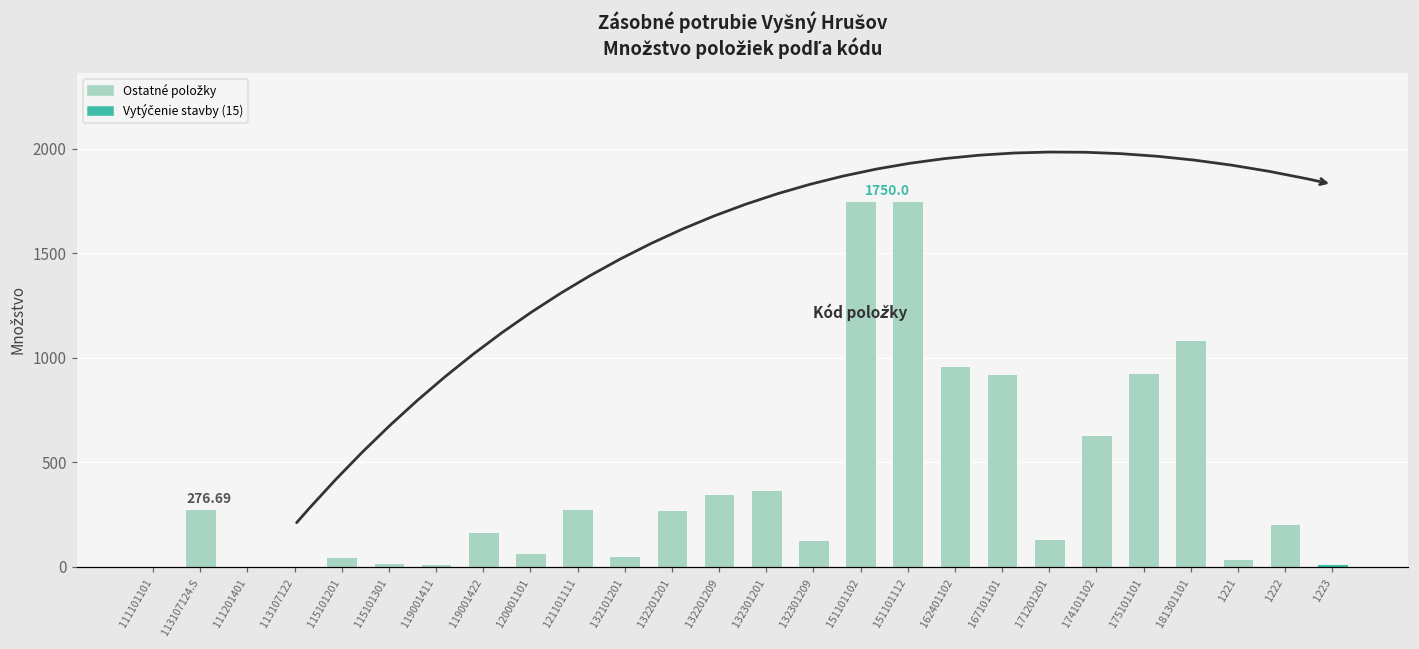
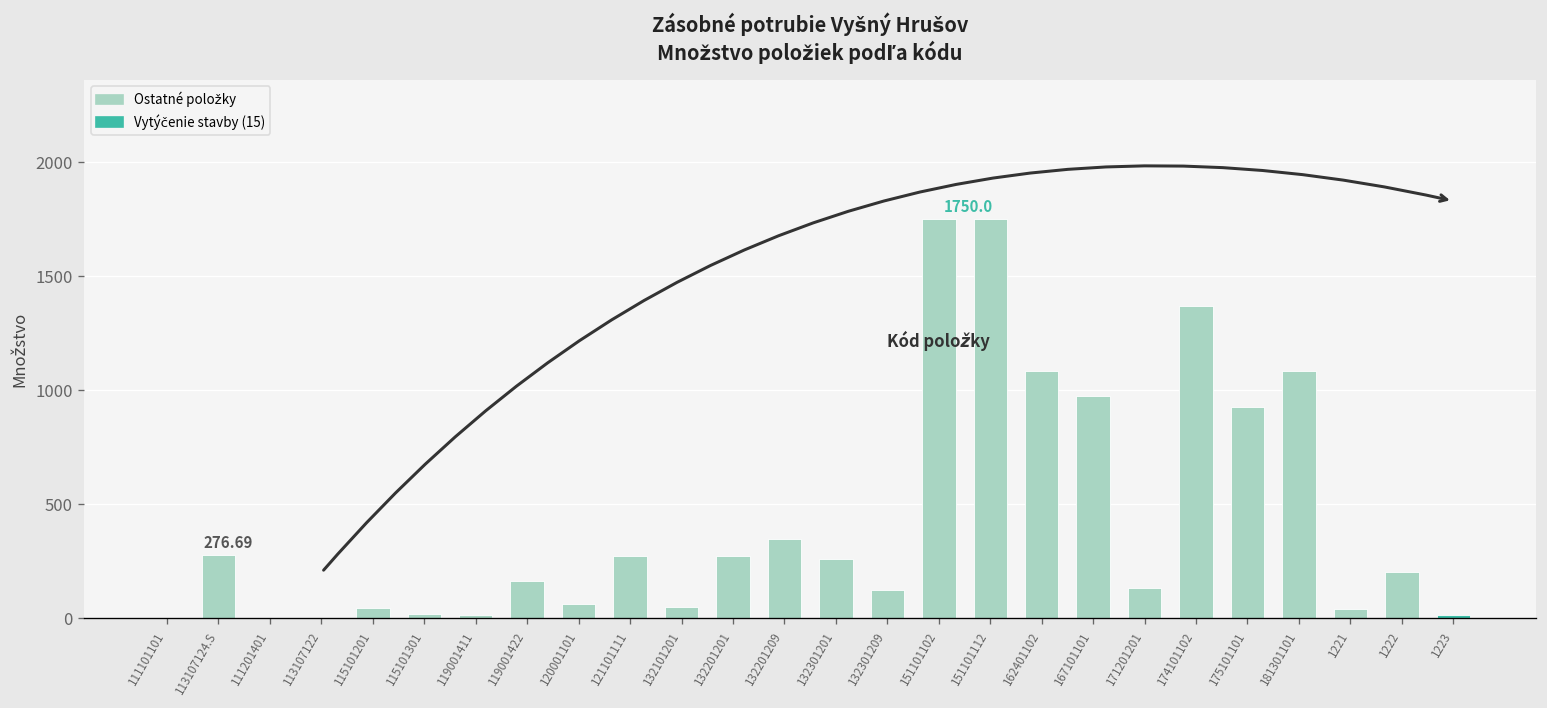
132301201: 370 -> 260
162401102: 960 -> 1080
167101101: 920 -> 980
174101102: 630 -> 1370
